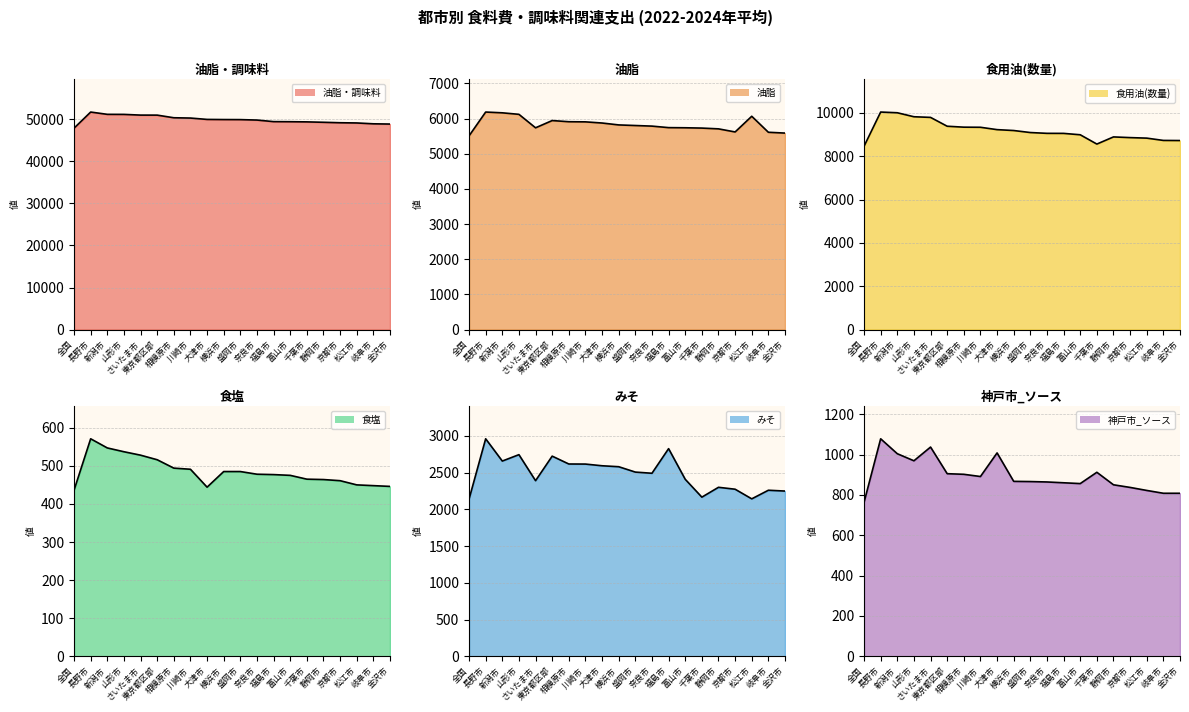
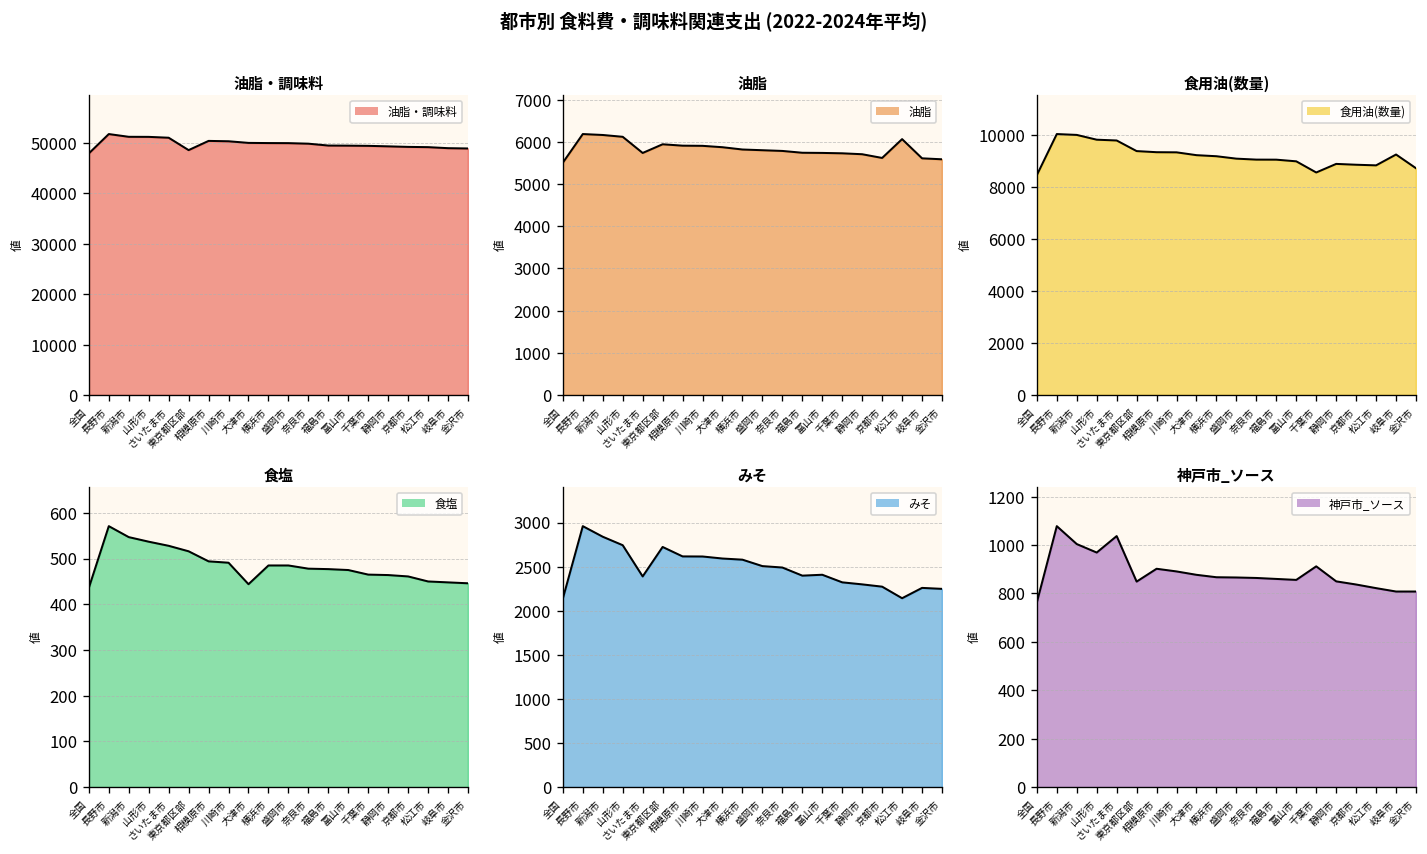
油脂・調味料, 東京都区部: 51000 -> 49000
食用油(数量), 岐阜市: 8700 -> 9300
みそ, 新潟市: 2700 -> 2800
みそ, 福島市: 2800 -> 2400
みそ, 千葉市: 2200 -> 2300
神戸市_ソース, 東京都区部: 910 -> 850
神戸市_ソース, 大津市: 1010 -> 880
